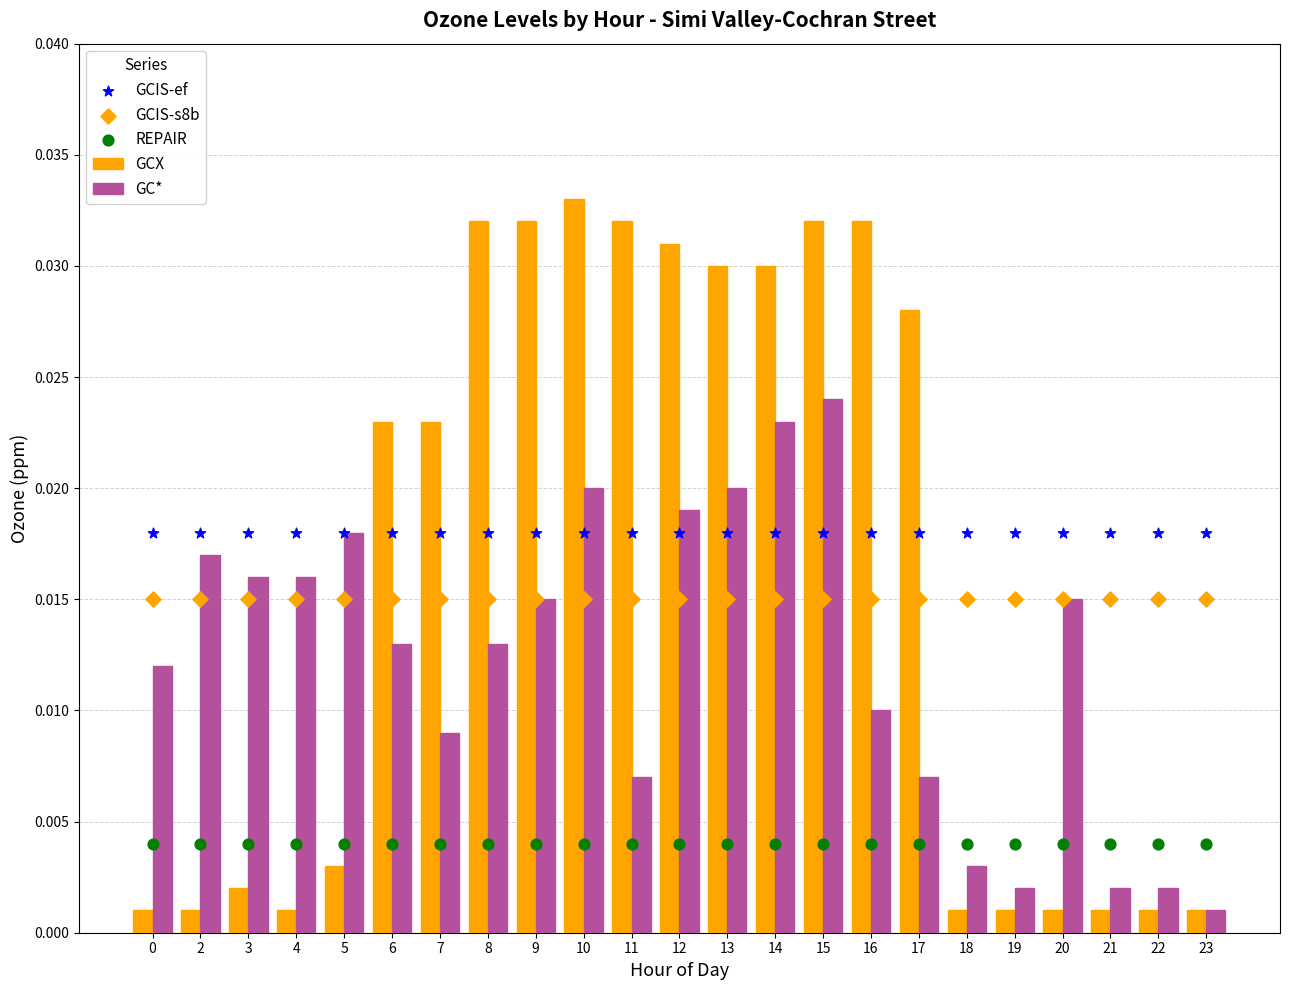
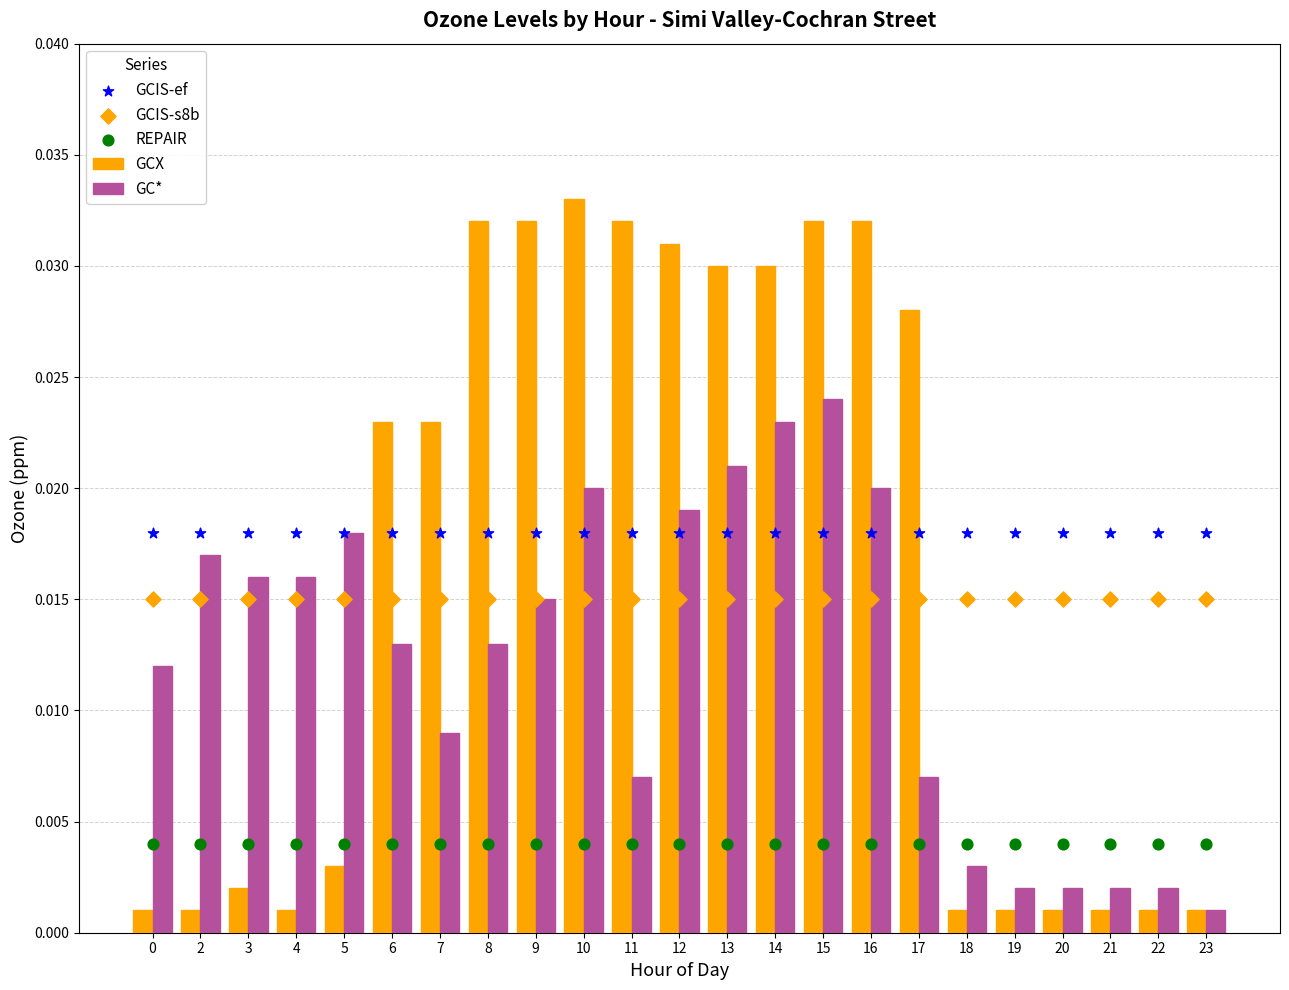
GC*, 13: 0.020 -> 0.021
GC*, 16: 0.01 -> 0.02
GC*, 20: 0.015 -> 0.002
